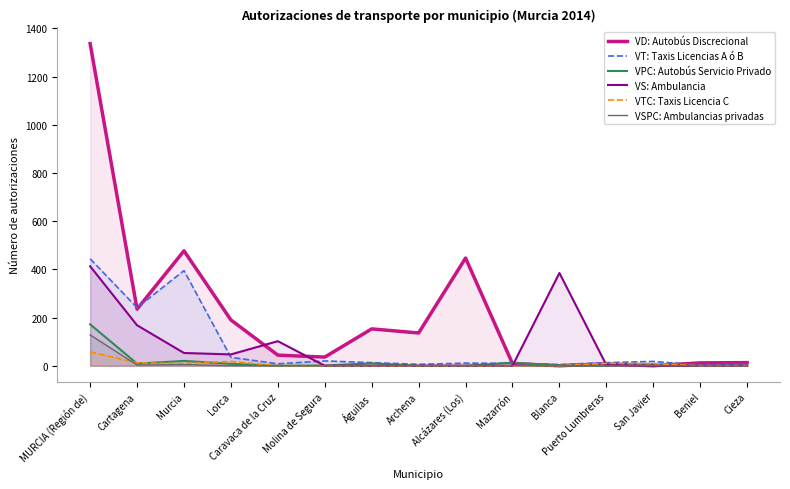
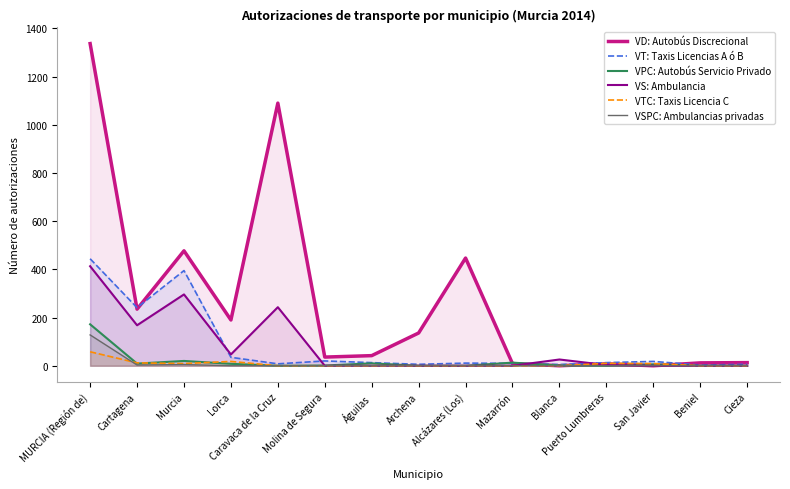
VS: Ambulancia, Murcia: 50 -> 300
VD: Autobús Discrecional, Caravaca de la Cruz: 40 -> 1090
VS: Ambulancia, Caravaca de la Cruz: 100 -> 240
VD: Autobús Discrecional, Águilas: 150 -> 40
VS: Ambulancia, Blanca: 390 -> 30
